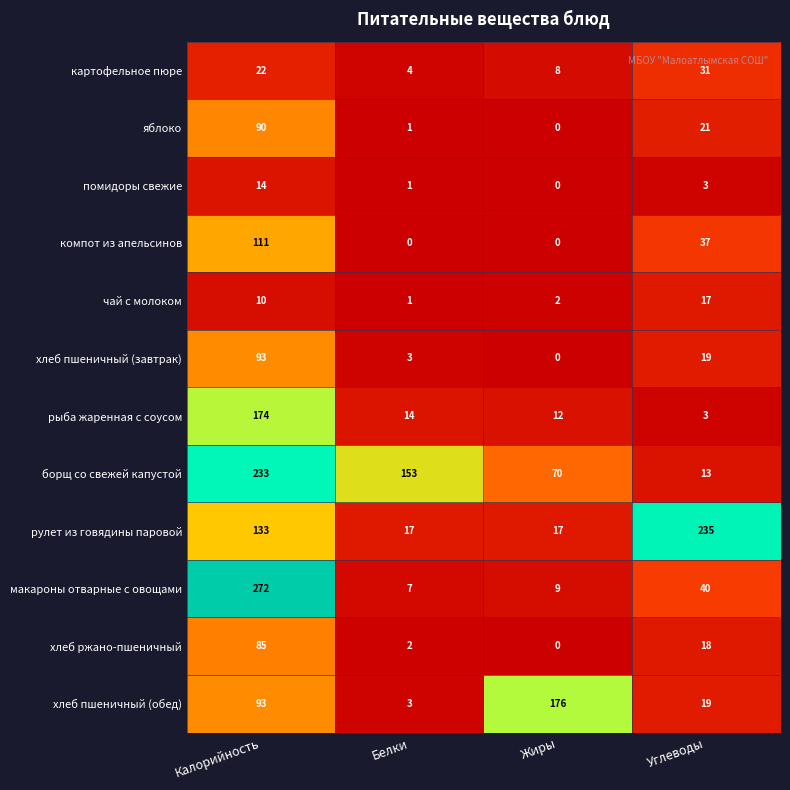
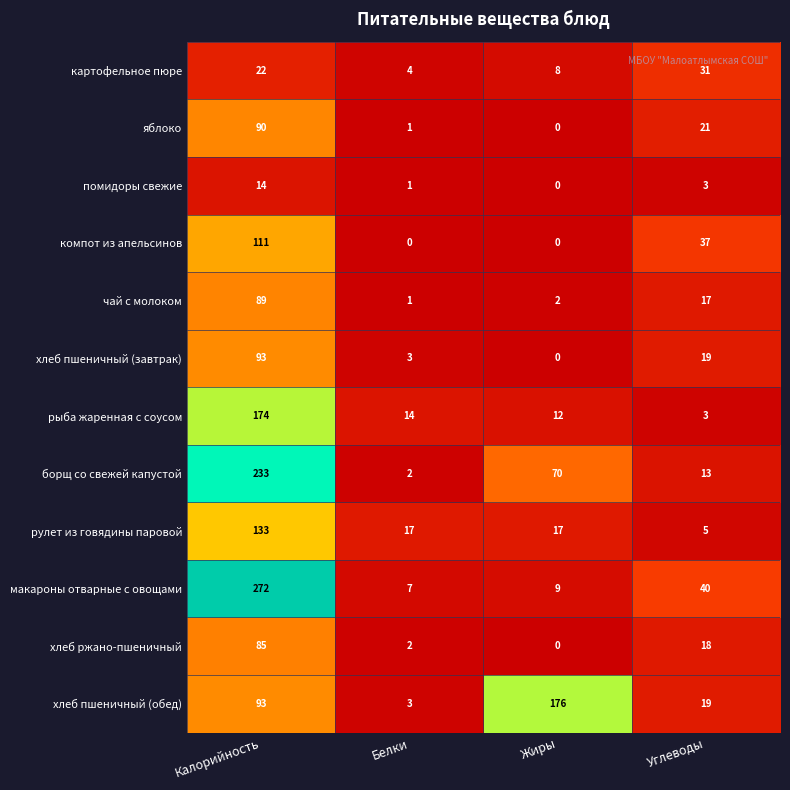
чай с молоком, Калорийность: 10 -> 89
борщ со свежей капустой, Белки: 153 -> 2
рулет из говядины паровой, Углеводы: 235 -> 5
